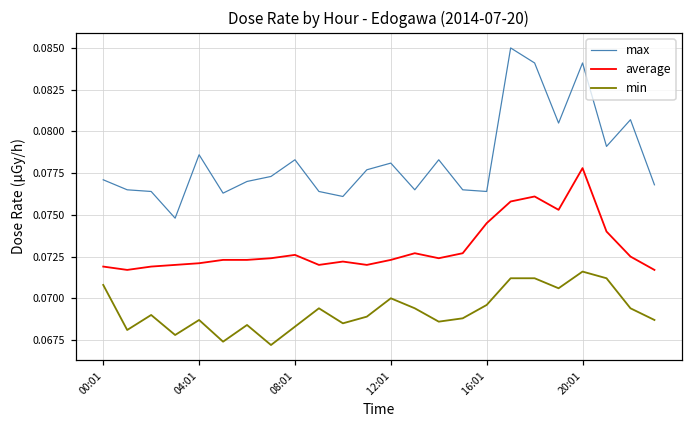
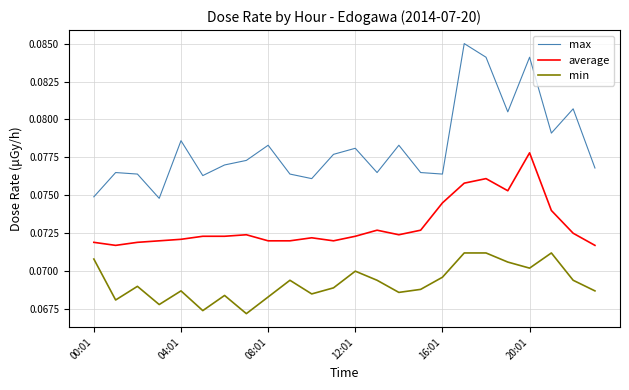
max, 00:01: 0.0771 -> 0.0749
average, 08:01: 0.0726 -> 0.0720
min, 20:01: 0.0716 -> 0.0702
